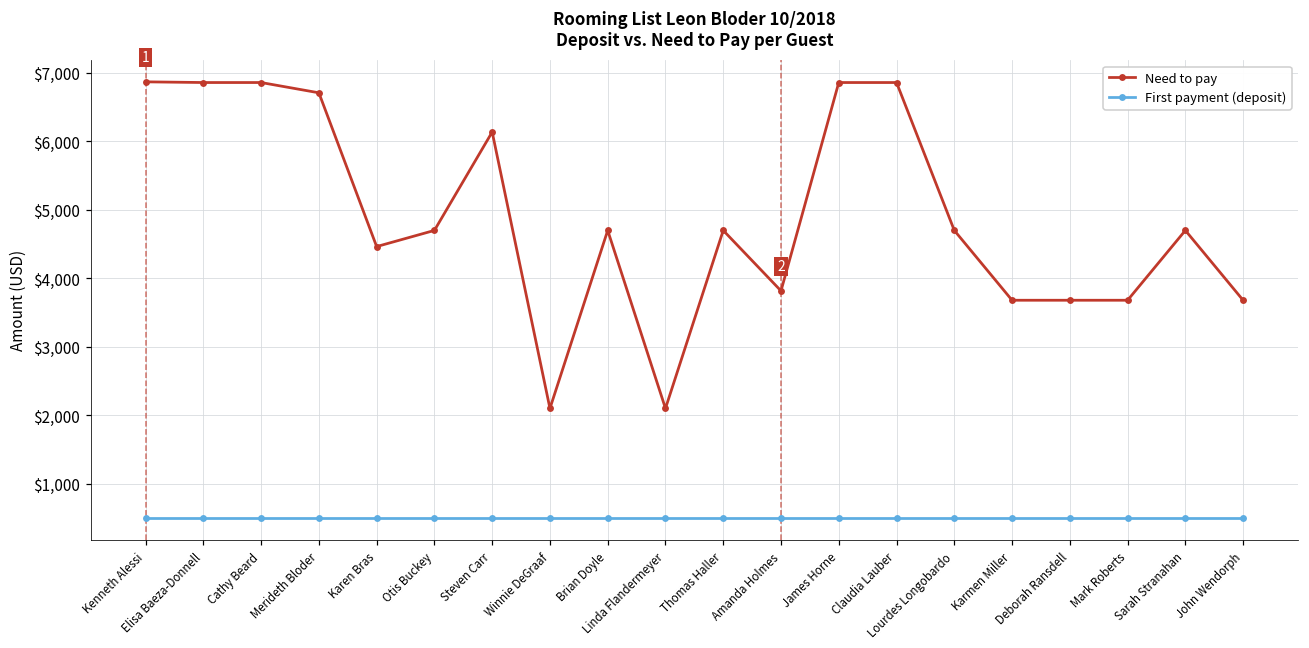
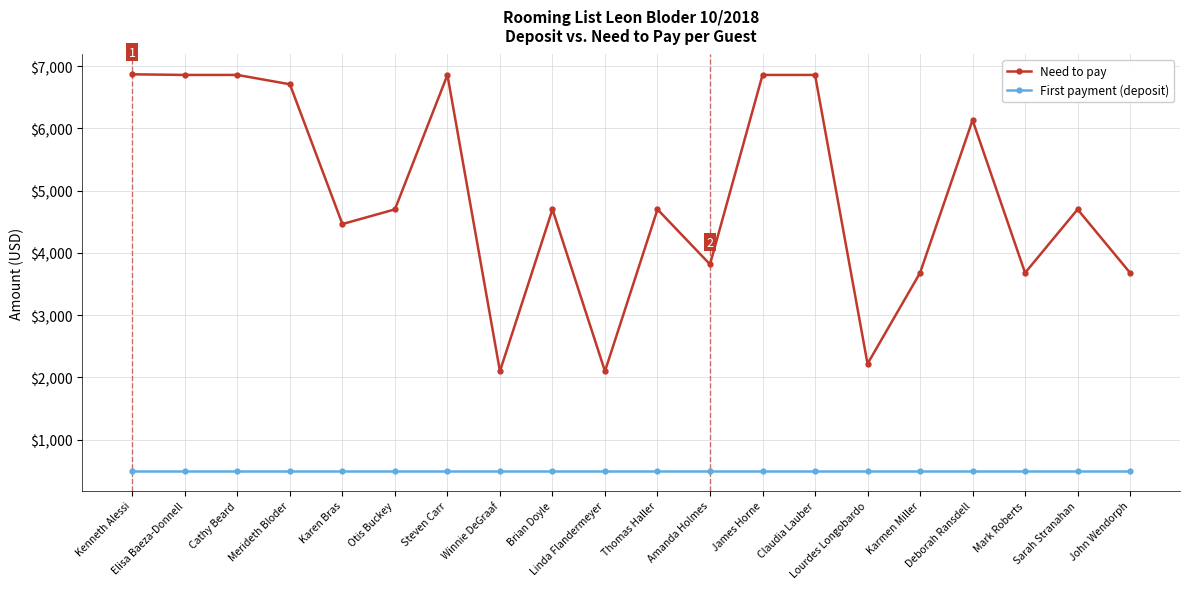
Need to pay, Steven Carr: $6,100 -> $6,900
Need to pay, Lourdes Longobardo: $4,700 -> $2,200
Need to pay, Deborah Ransdell: $3,700 -> $6,100
